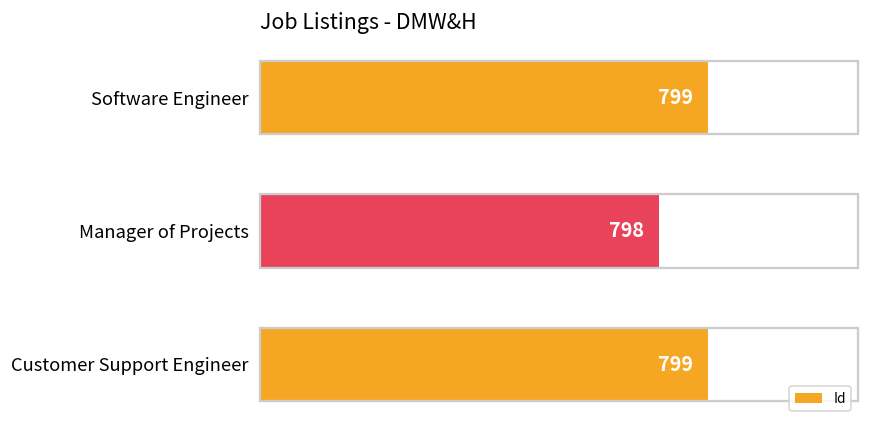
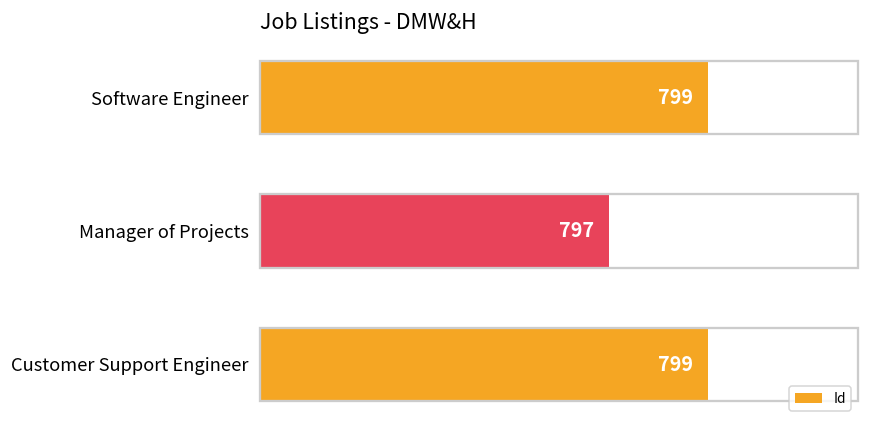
Manager of Projects: 798 -> 797
